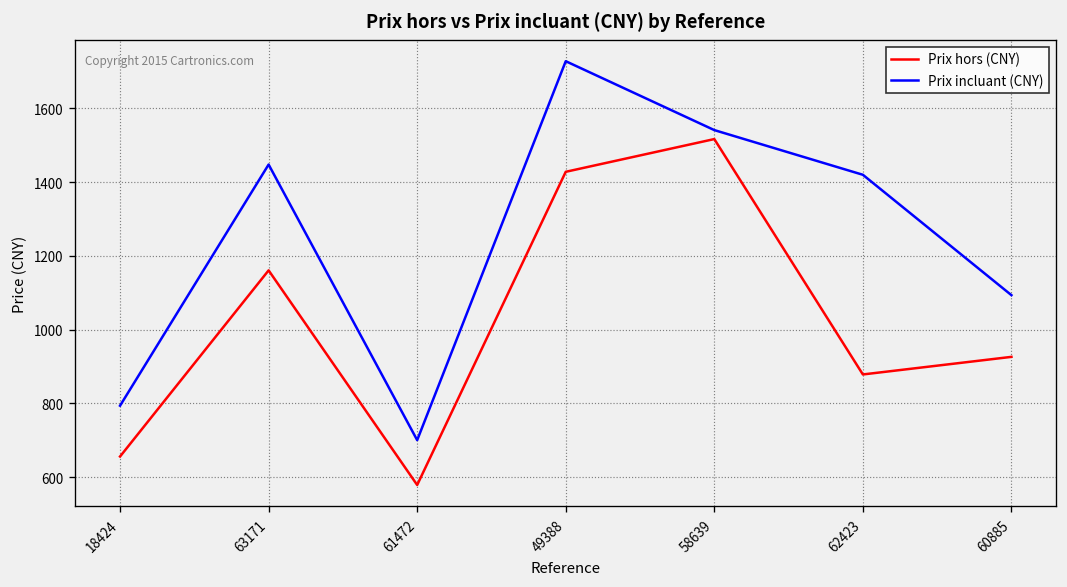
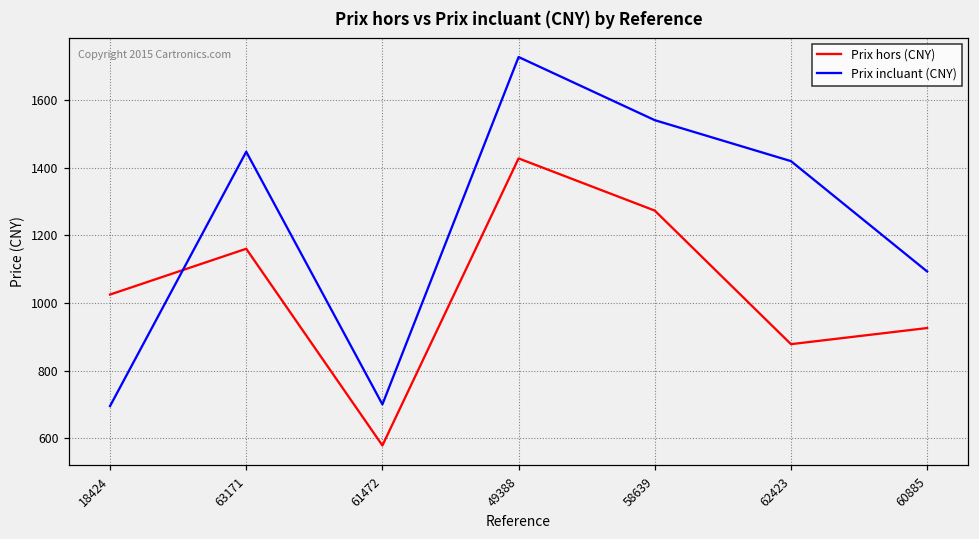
Prix hors (CNY), 18424: 660 -> 1030
Prix incluant (CNY), 18424: 790 -> 700
Prix hors (CNY), 58639: 1520 -> 1270
